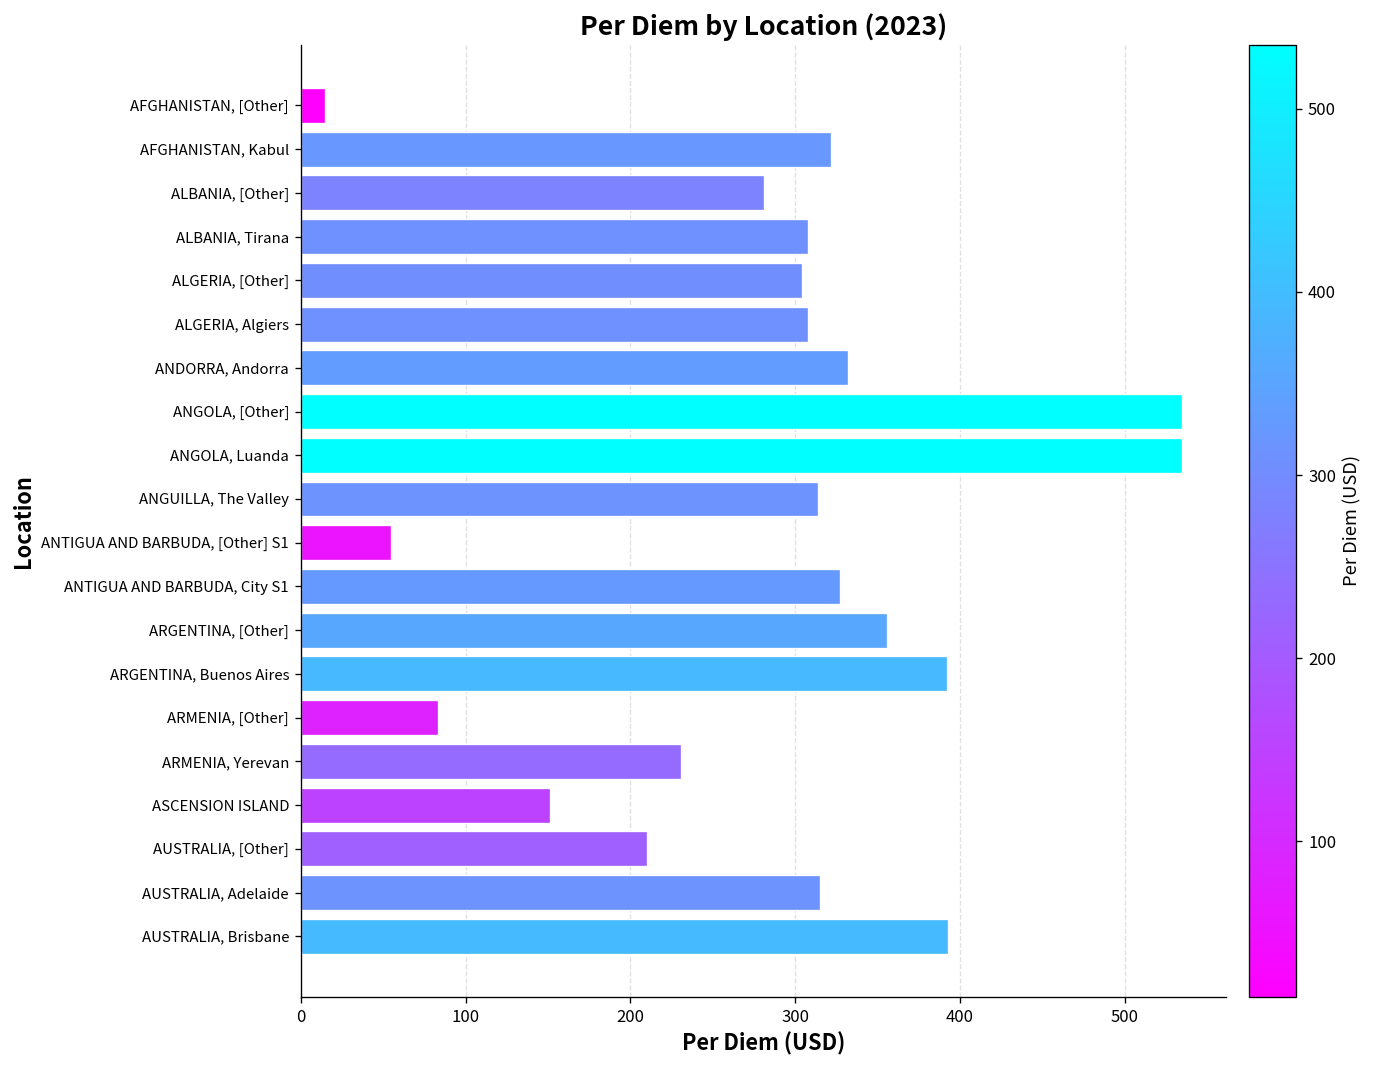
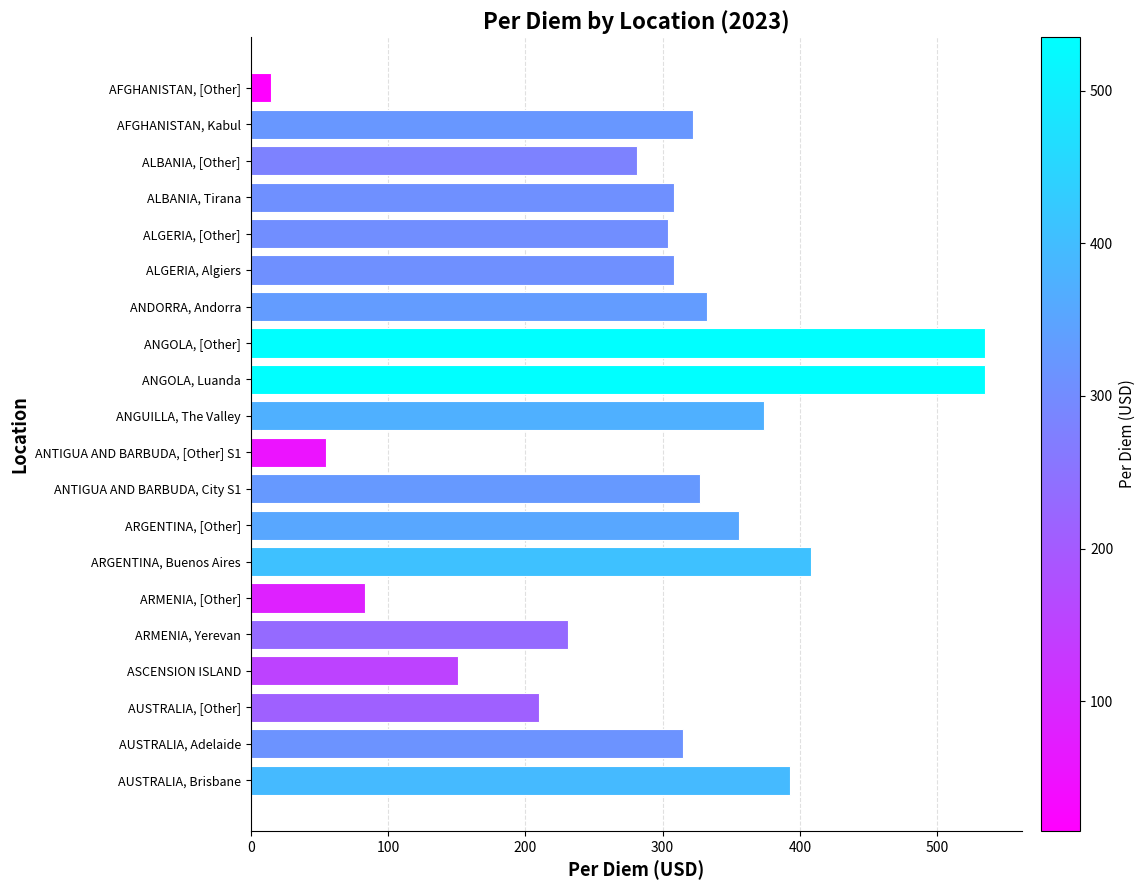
ANGUILLA, The Valley: 314 -> 374
ARGENTINA, Buenos Aires: 392 -> 408
